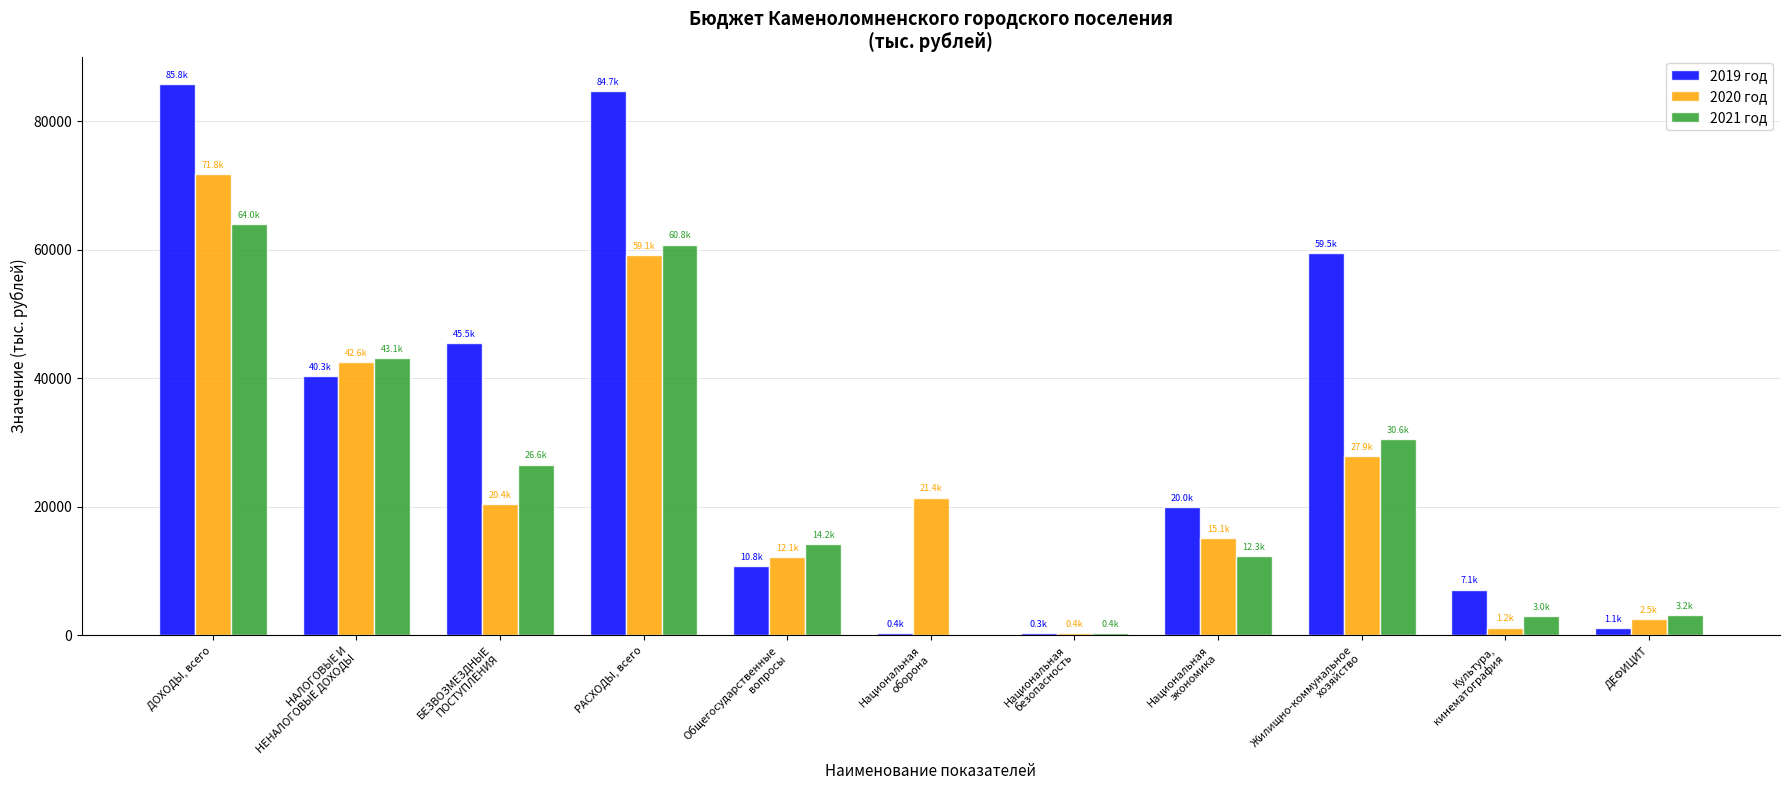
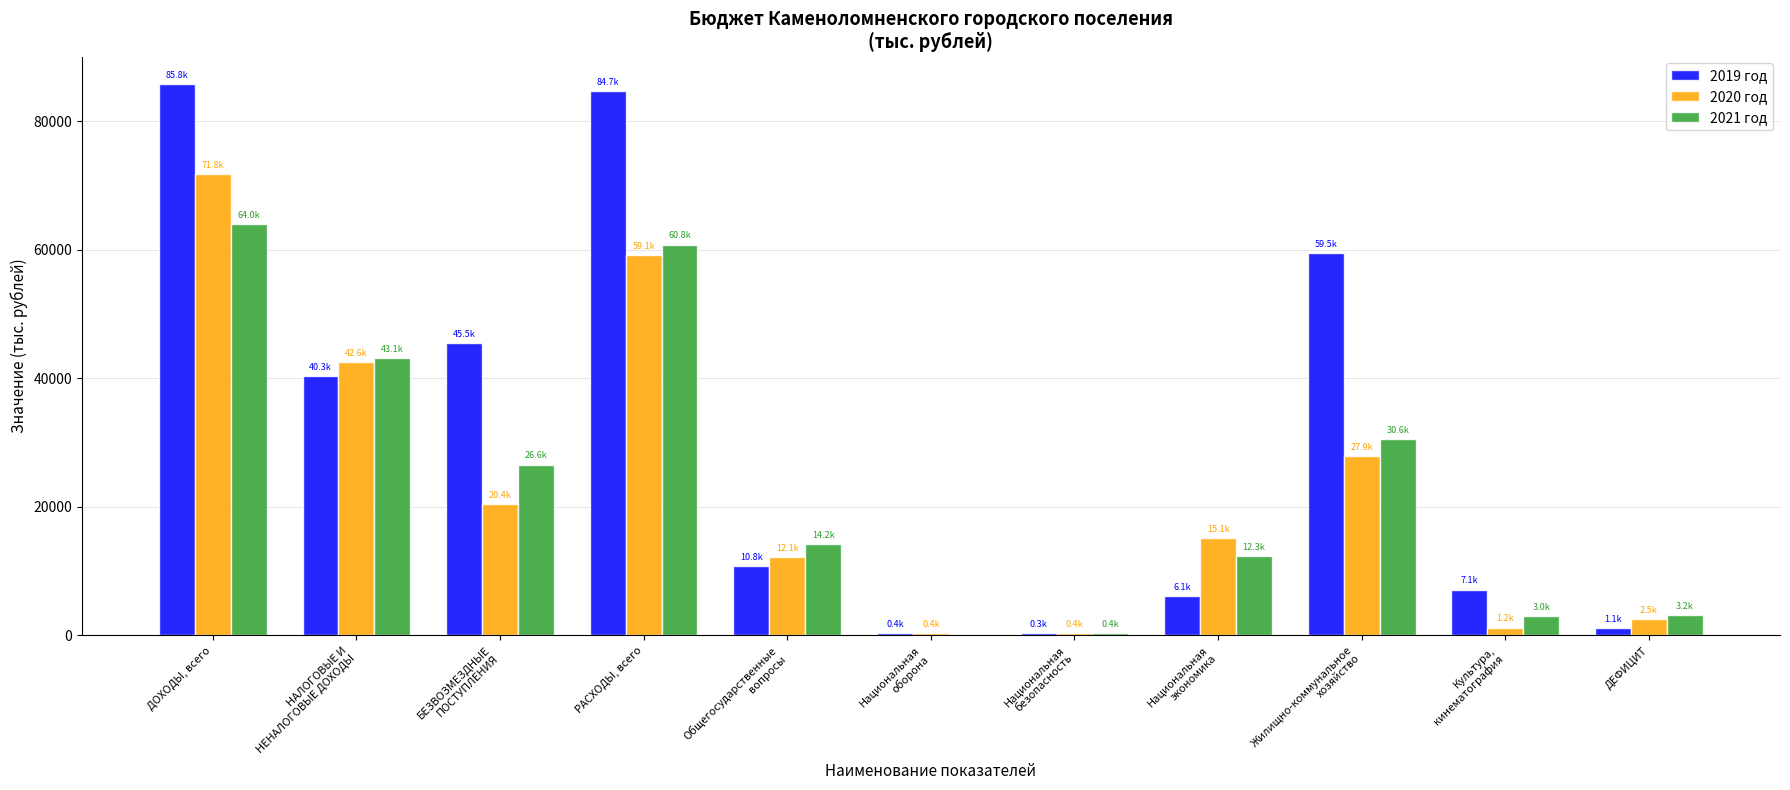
2020 год, Национальная оборона: 21.4k -> 0.4k
2019 год, Национальная экономика: 20.0k -> 6.1k
